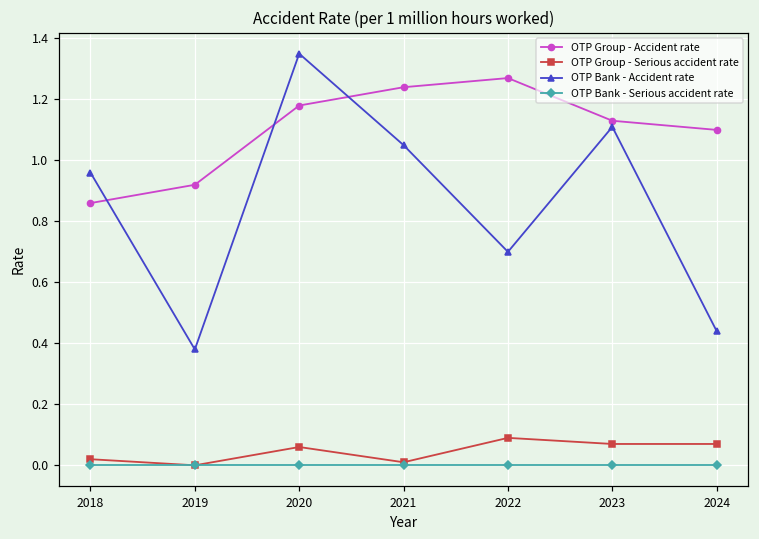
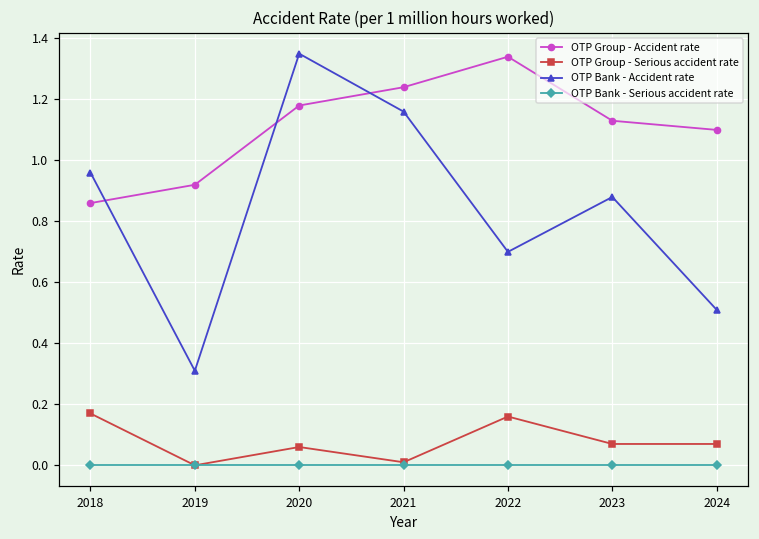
OTP Group - Serious accident rate, 2018: 0.02 -> 0.17
OTP Bank - Accident rate, 2019: 0.38 -> 0.31
OTP Bank - Accident rate, 2021: 1.05 -> 1.16
OTP Group - Accident rate, 2022: 1.27 -> 1.34
OTP Group - Serious accident rate, 2022: 0.09 -> 0.16
OTP Bank - Accident rate, 2023: 1.11 -> 0.88
OTP Bank - Accident rate, 2024: 0.44 -> 0.51
